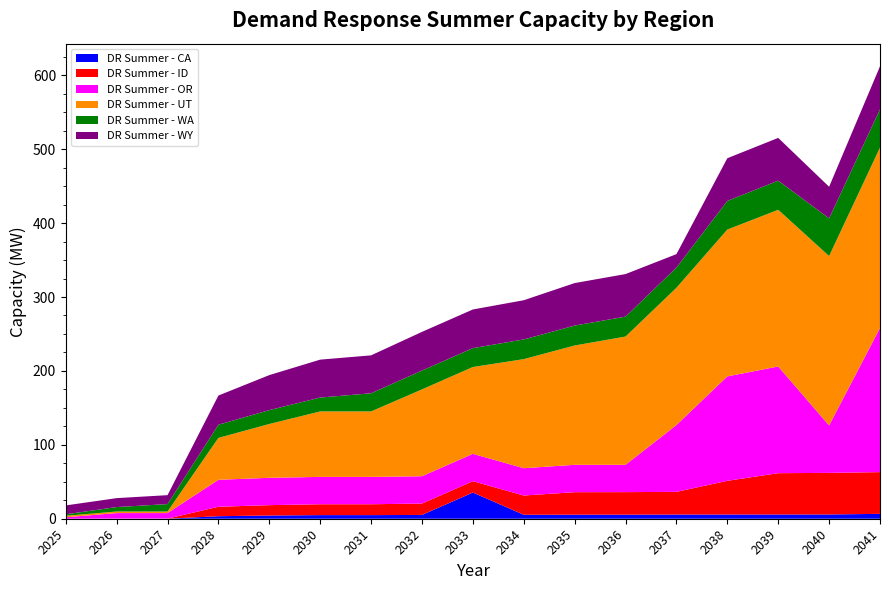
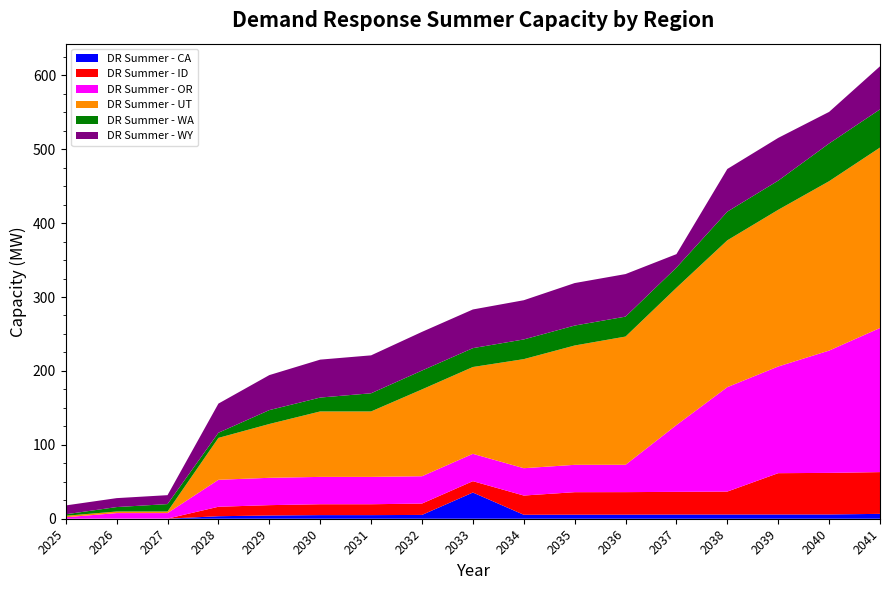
DR Summer - WA, 2028: 20 -> 10
DR Summer - ID, 2038: 50 -> 30
DR Summer - OR, 2040: 60 -> 170
